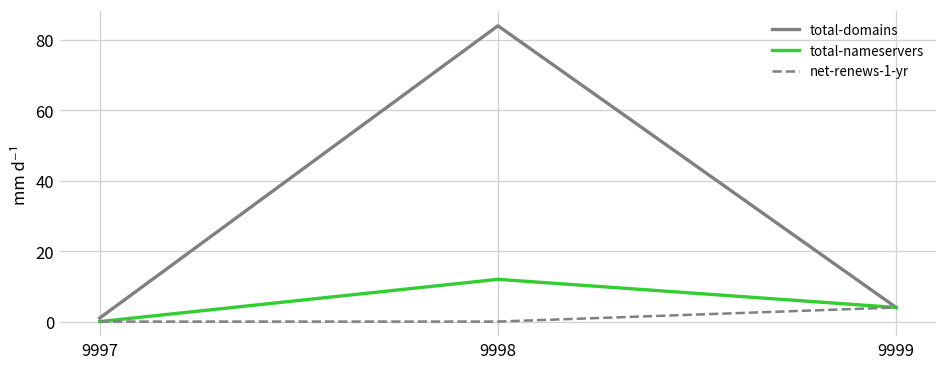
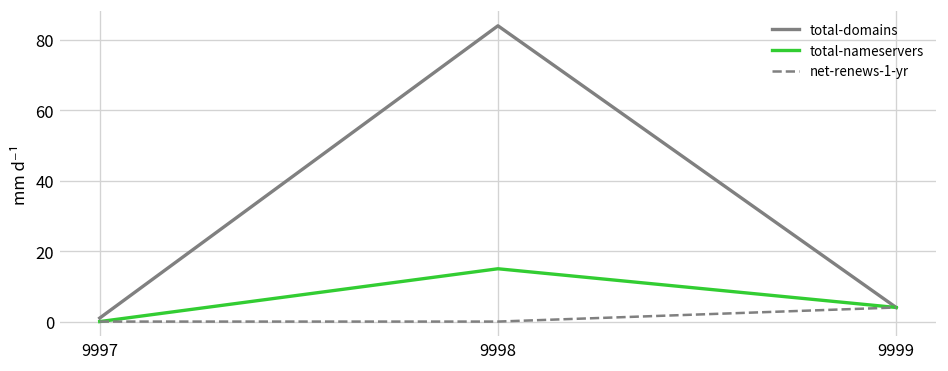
total-nameservers, 9998: 12 -> 15
